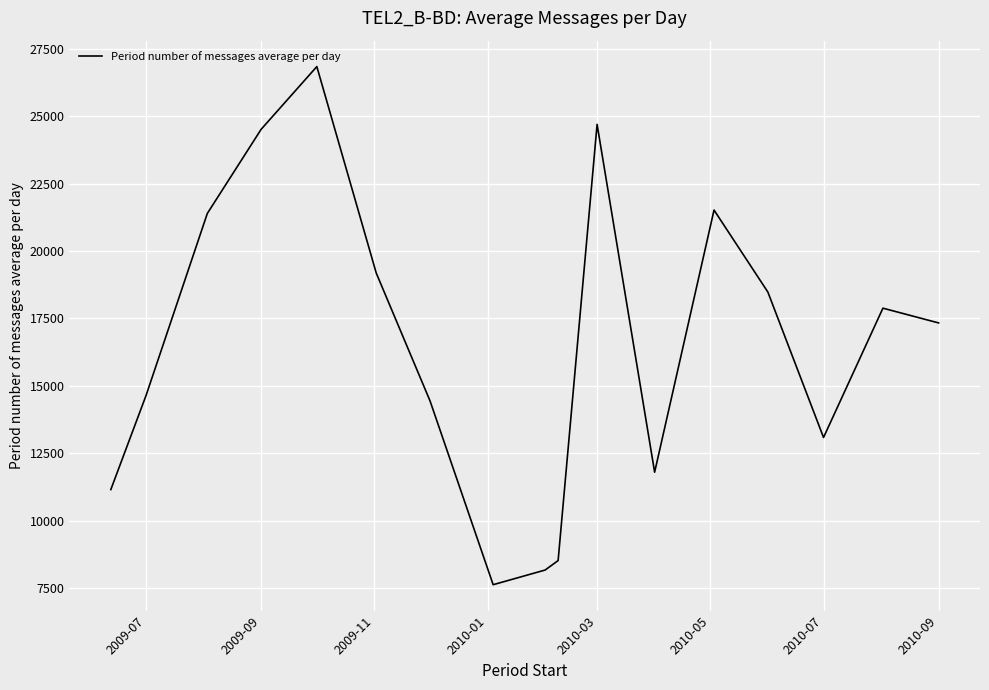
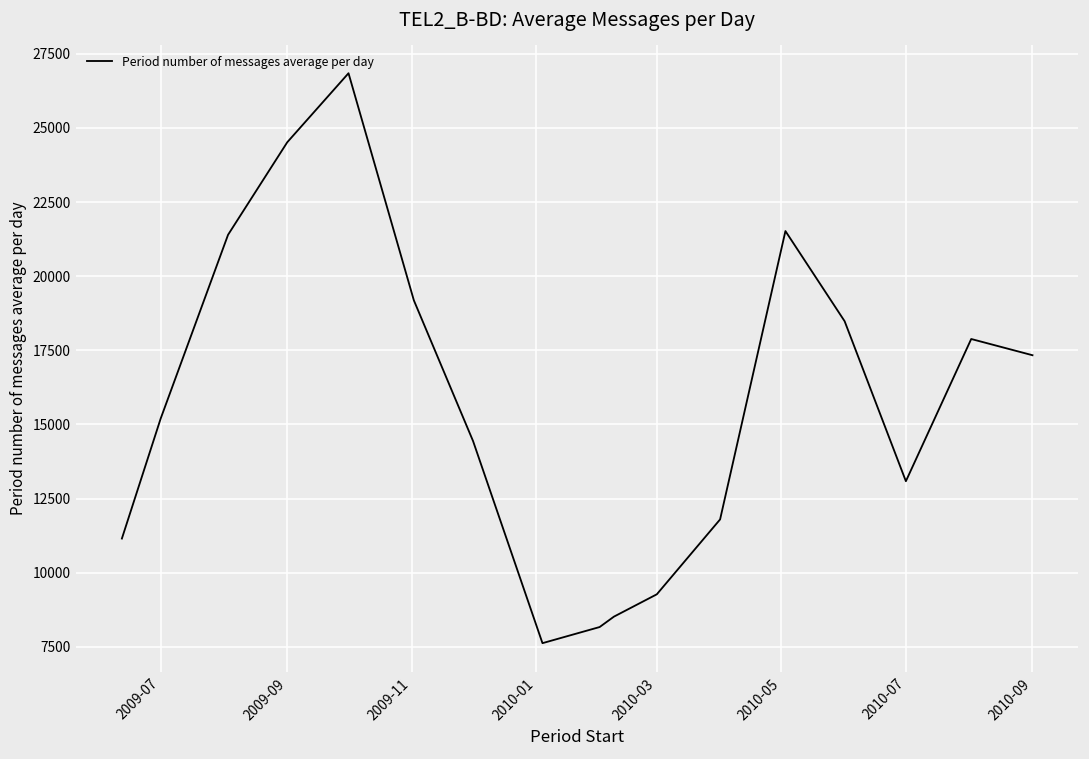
2009-07: 14600 -> 15200
2010-03: 24700 -> 9300
